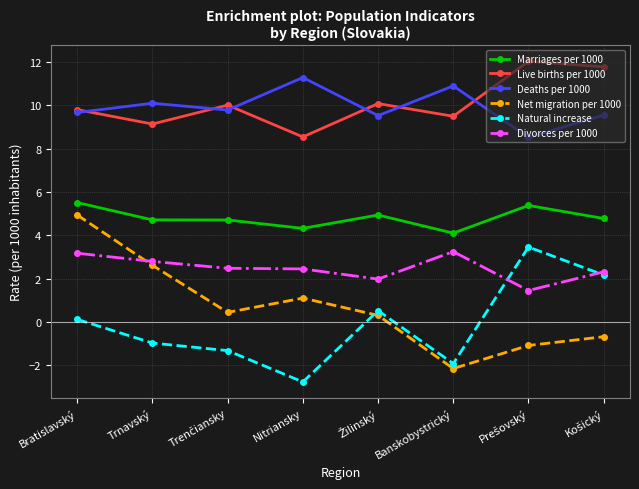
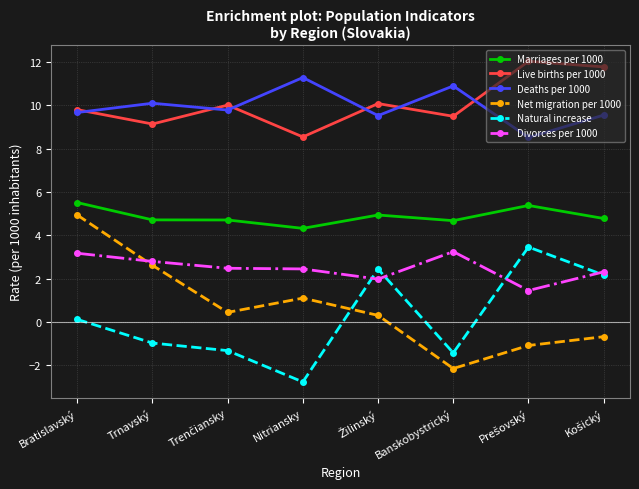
Natural increase, Žilinský: 0.5 -> 2.4
Marriages per 1000, Banskobystrický: 4.1 -> 4.7
Natural increase, Banskobystrický: -1.9 -> -1.4
